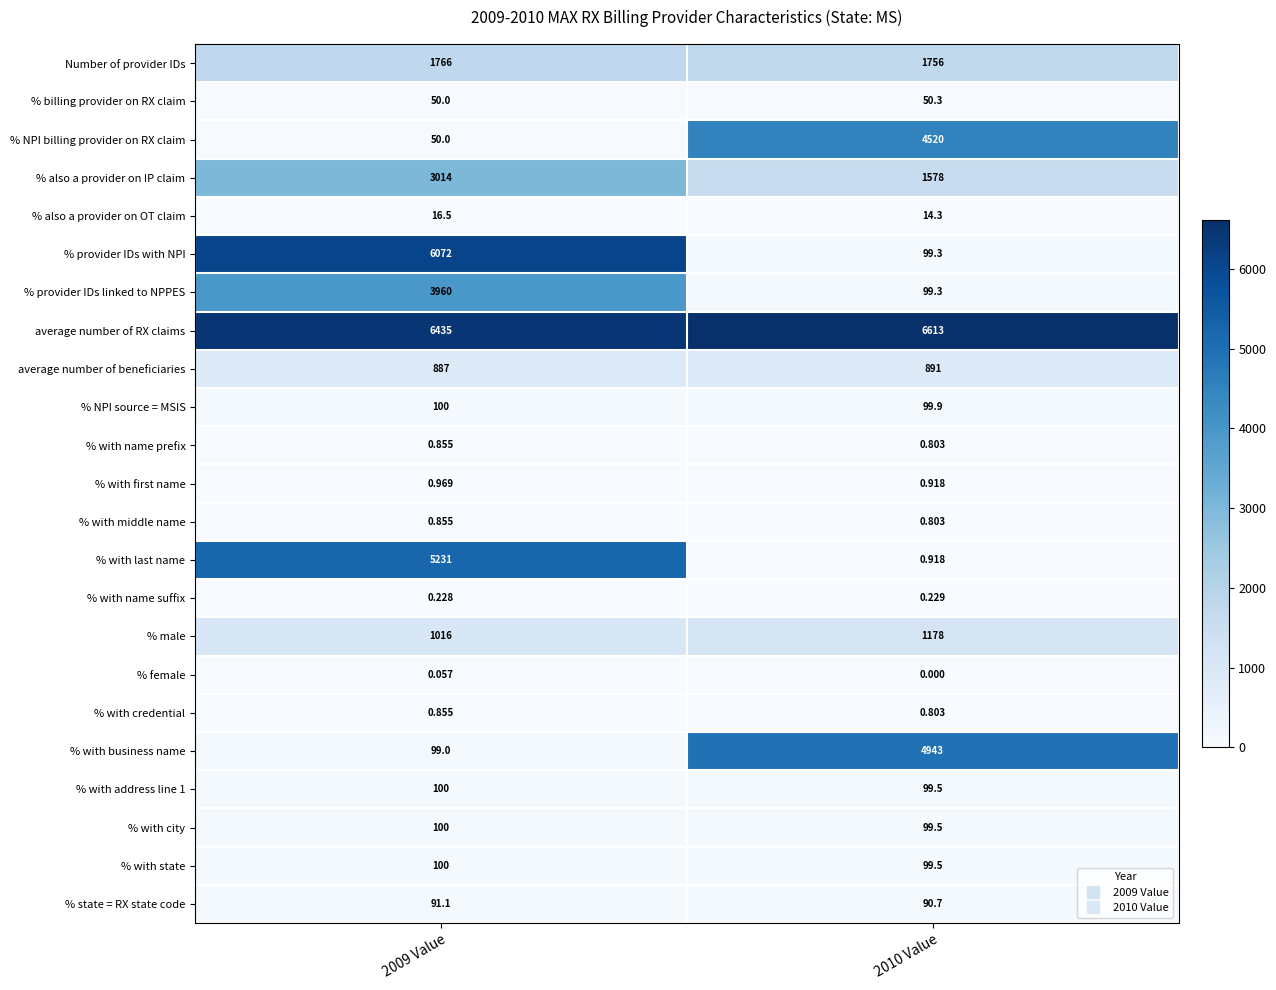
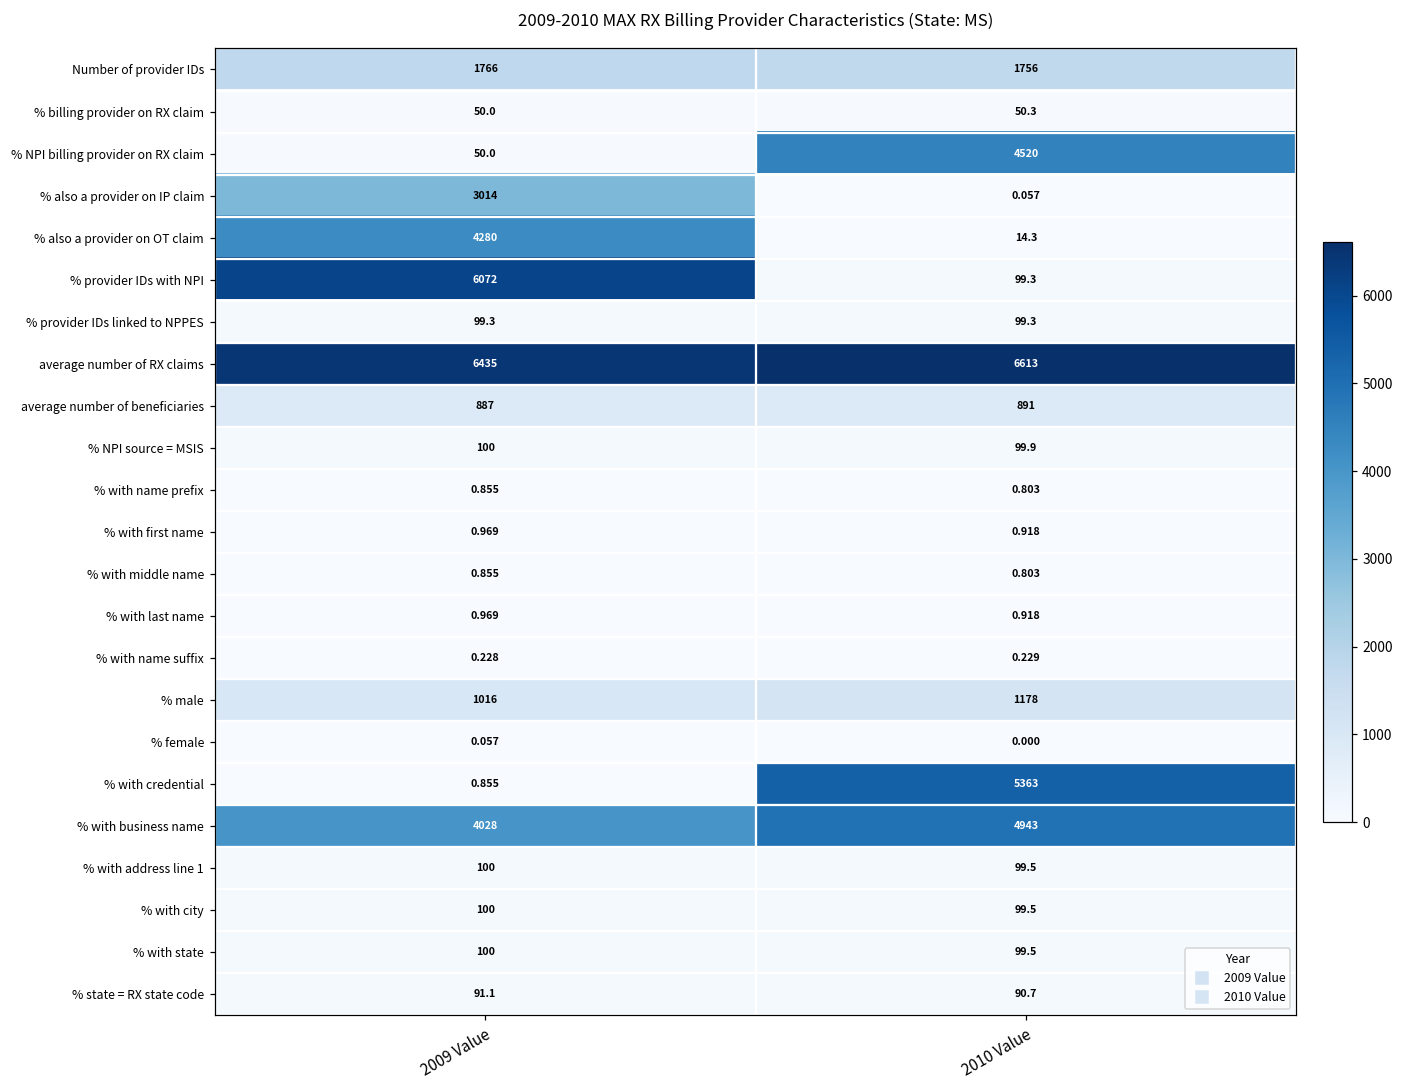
% also a provider on IP claim, 2010 Value: 1578 -> 0.057
% also a provider on OT claim, 2009 Value: 16.5 -> 4280
% provider IDs linked to NPPES, 2009 Value: 3960 -> 99.3
% with last name, 2009 Value: 5231 -> 0.969
% with credential, 2010 Value: 0.803 -> 5363
% with business name, 2009 Value: 99.0 -> 4028
